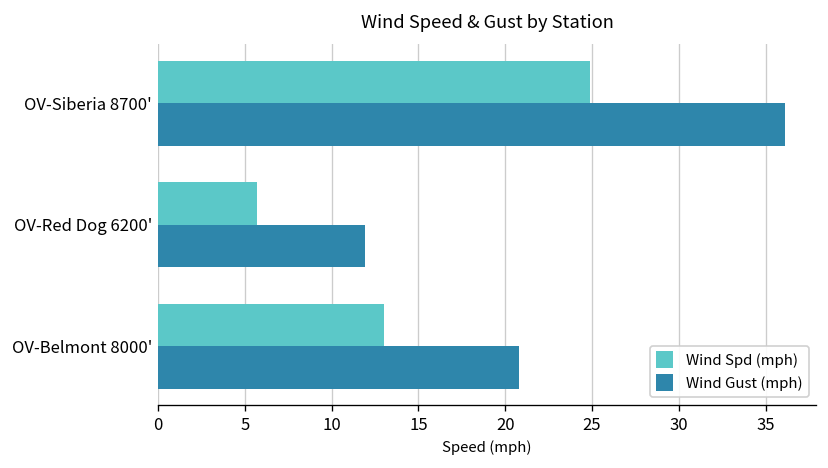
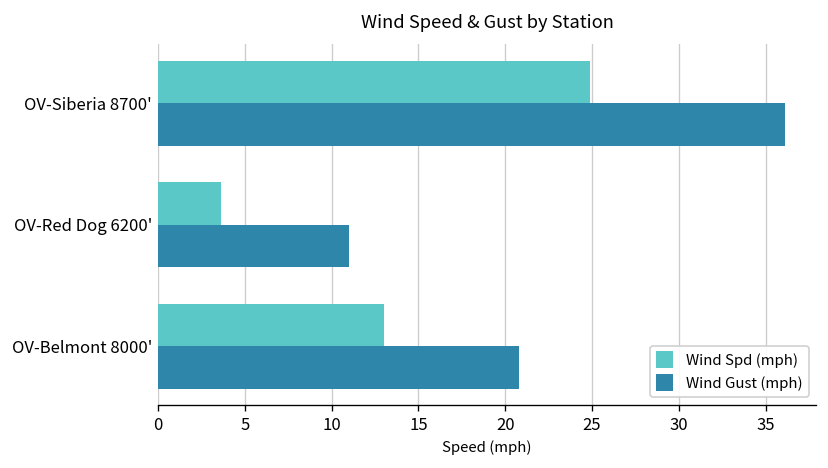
Wind Spd (mph), OV-Red Dog 6200': 5.7 -> 3.6
Wind Gust (mph), OV-Red Dog 6200': 11.9 -> 11.0
